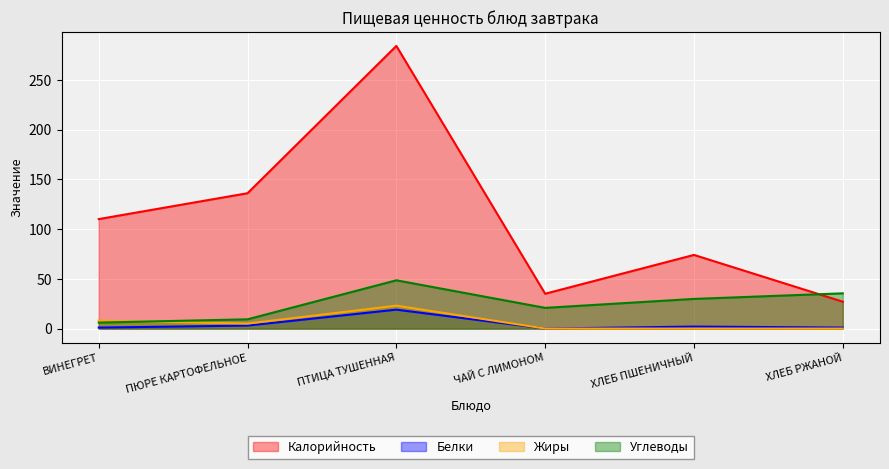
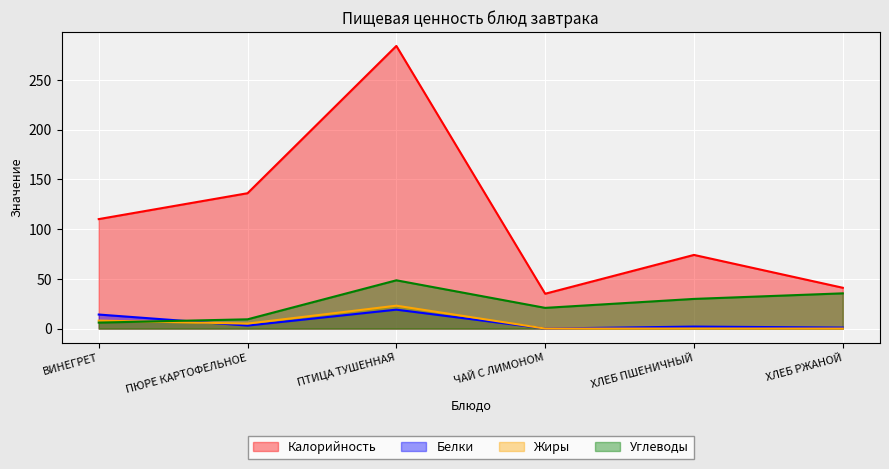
Белки, ВИНЕГРЕТ: 0 -> 10
Калорийность, ХЛЕБ РЖАНОЙ: 30 -> 40
